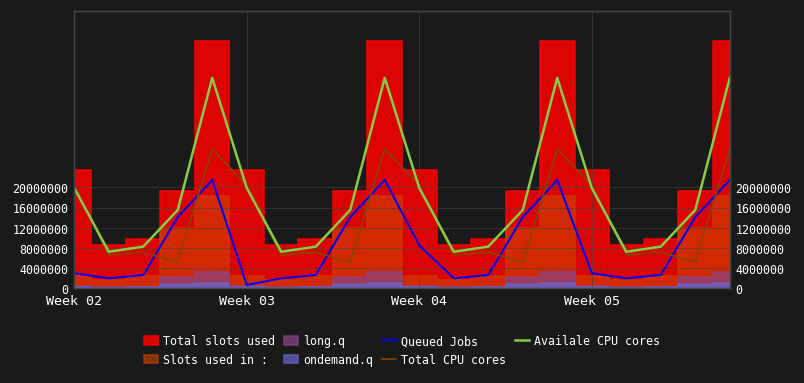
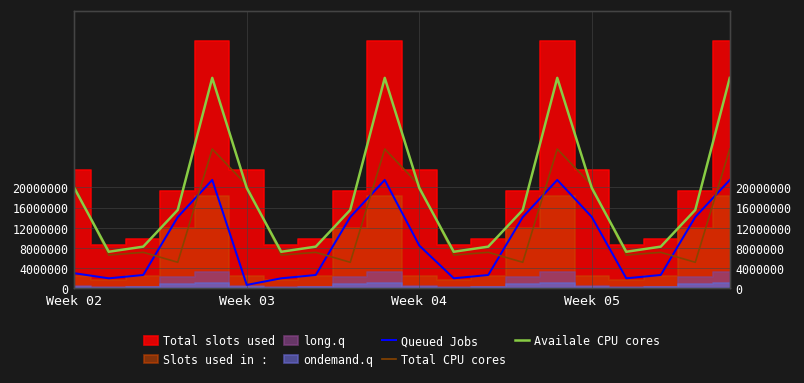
Queued Jobs, Week 05: 3000000 -> 14000000
